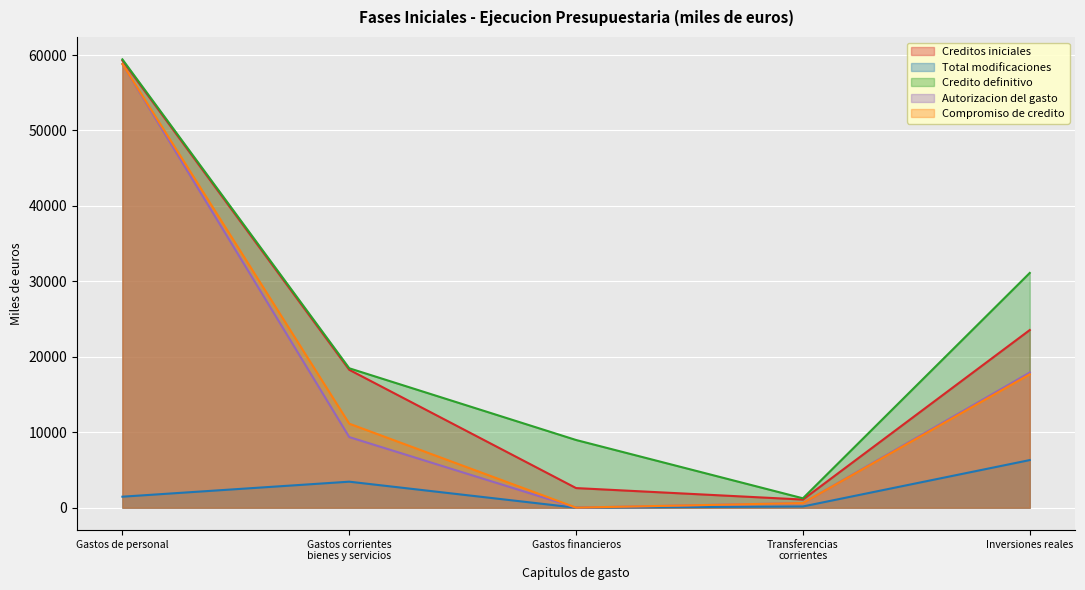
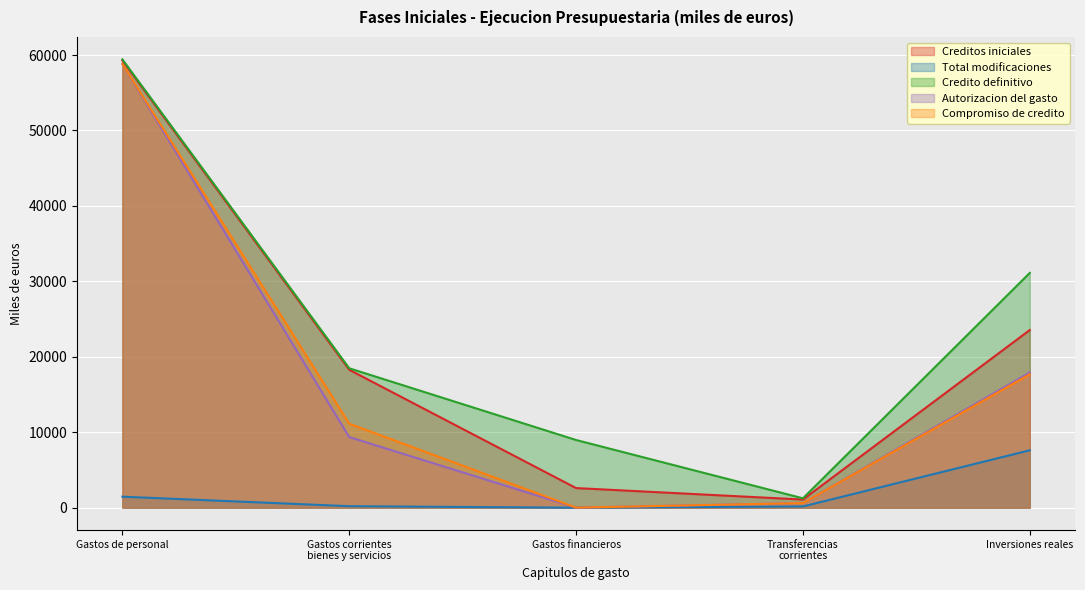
Total modificaciones, Gastos corrientes bienes y servicios: 3000 -> 0
Total modificaciones, Inversiones reales: 6000 -> 8000
